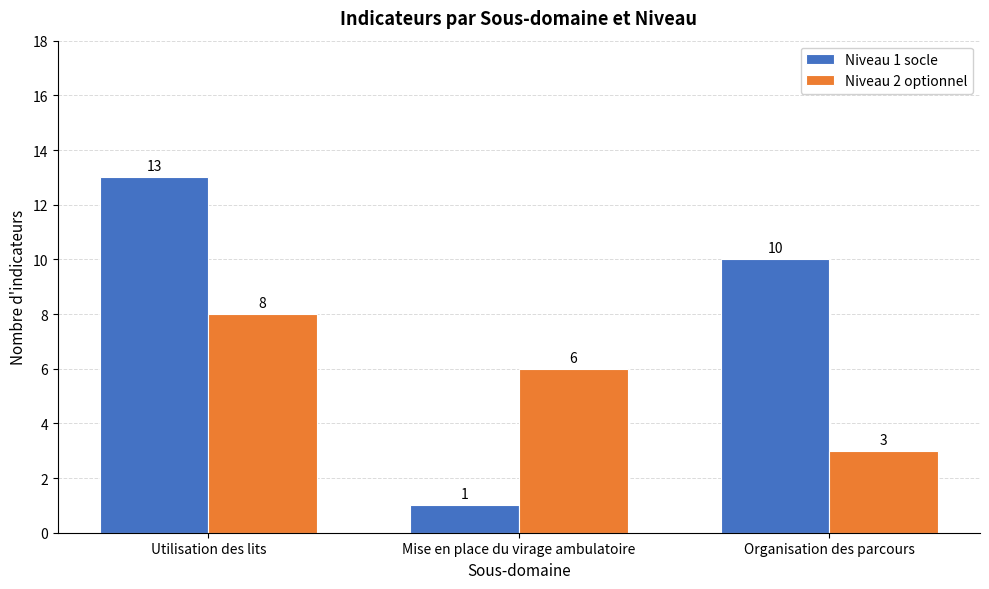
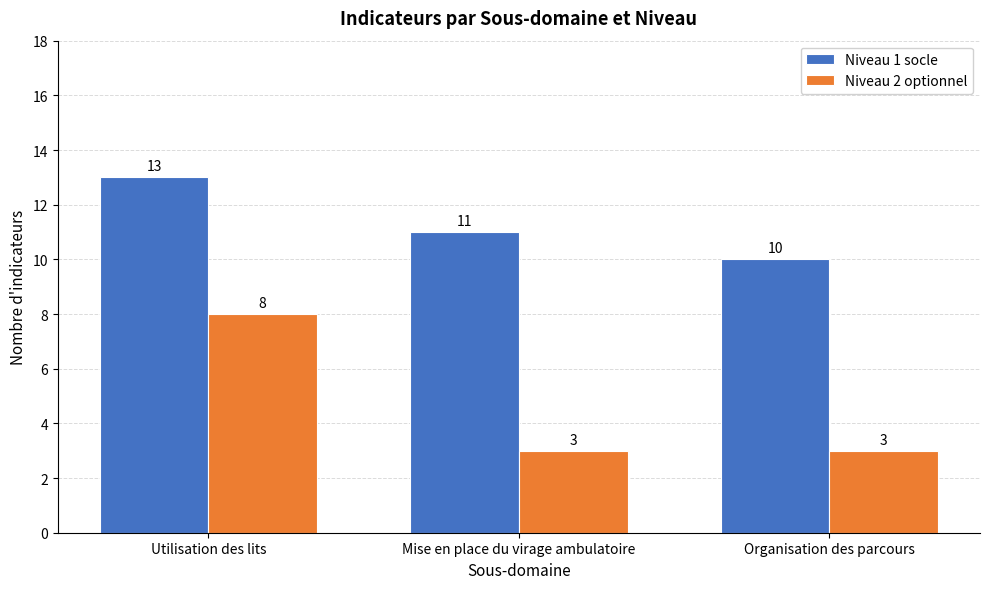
Niveau 1 socle, Mise en place du virage ambulatoire: 1 -> 11
Niveau 2 optionnel, Mise en place du virage ambulatoire: 6 -> 3
